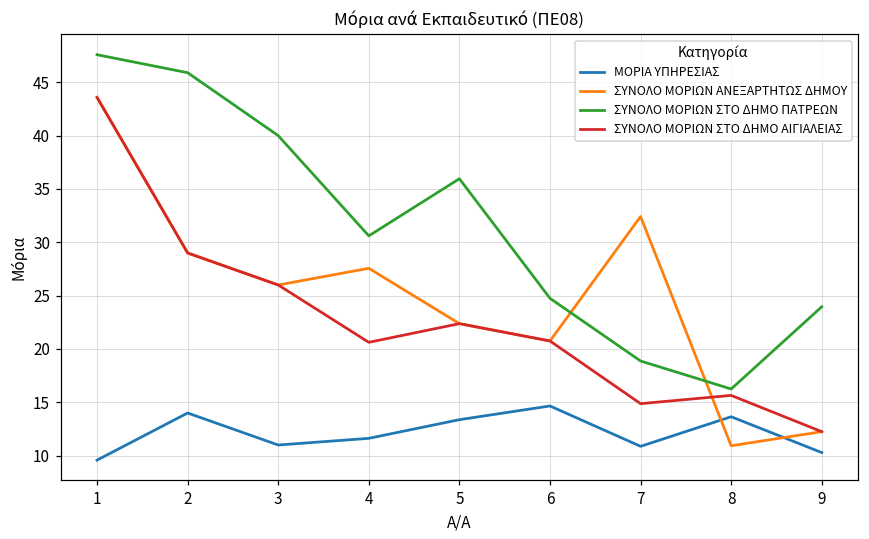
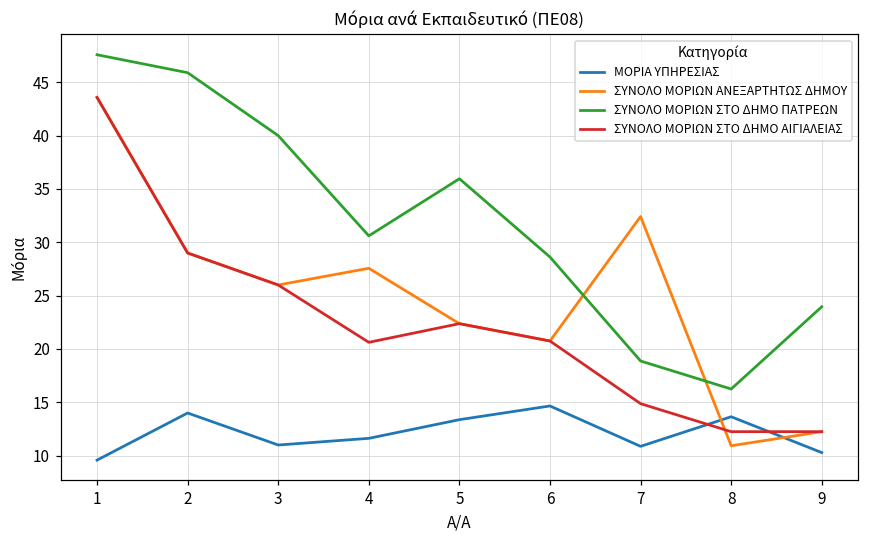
ΣΥΝΟΛΟ ΜΟΡΙΩΝ ΣΤΟ ΔΗΜΟ ΠΑΤΡΕΩΝ, 6: 25 -> 29
ΣΥΝΟΛΟ ΜΟΡΙΩΝ ΣΤΟ ΔΗΜΟ ΑΙΓΙΑΛΕΙΑΣ, 8: 16 -> 12
